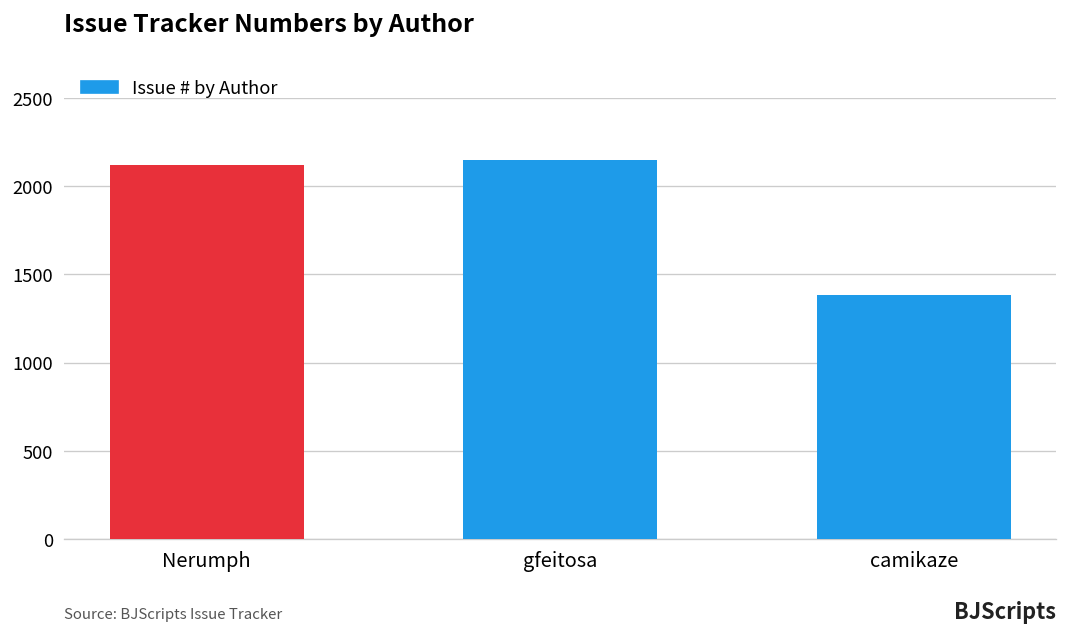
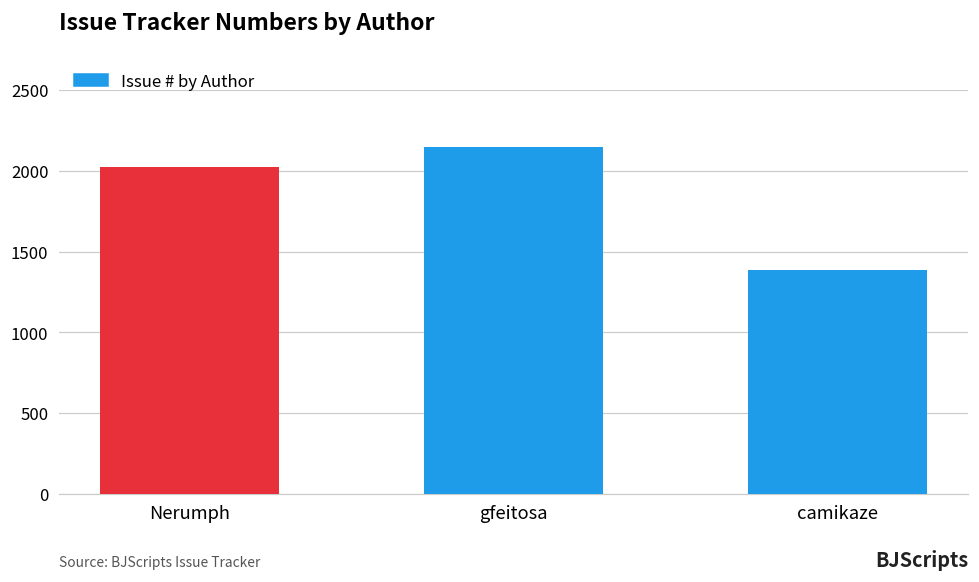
Nerumph: 2120 -> 2020
